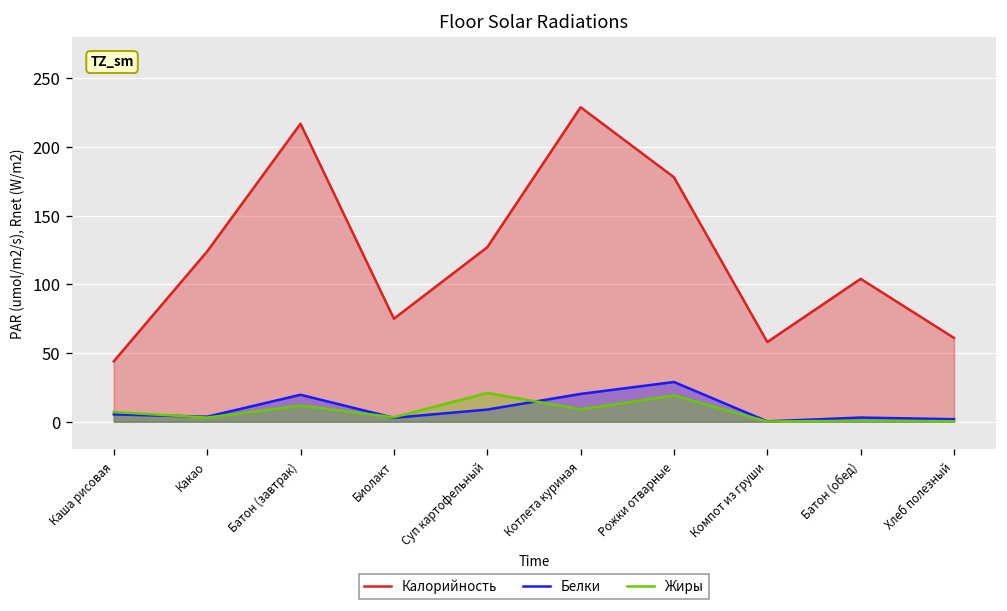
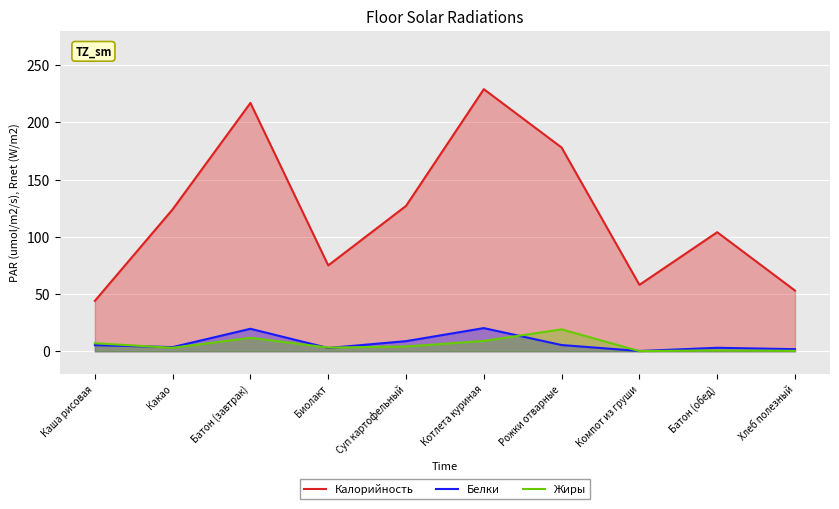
Жиры, Суп картофельный: 21 -> 4
Белки, Рожки отварные: 29 -> 5
Калорийность, Хлеб полезный: 61 -> 53
